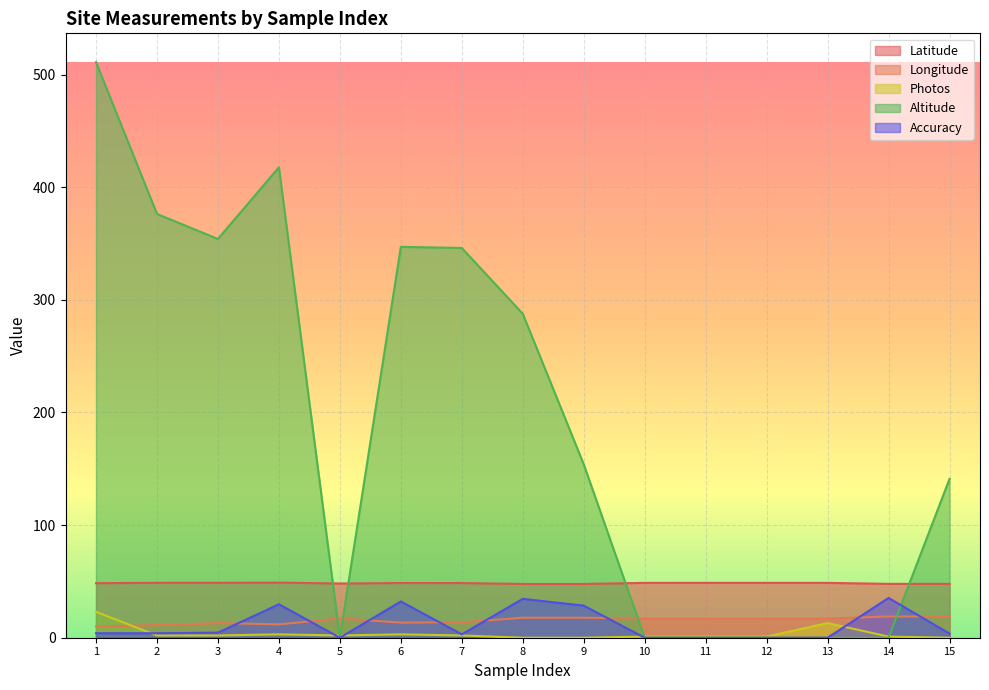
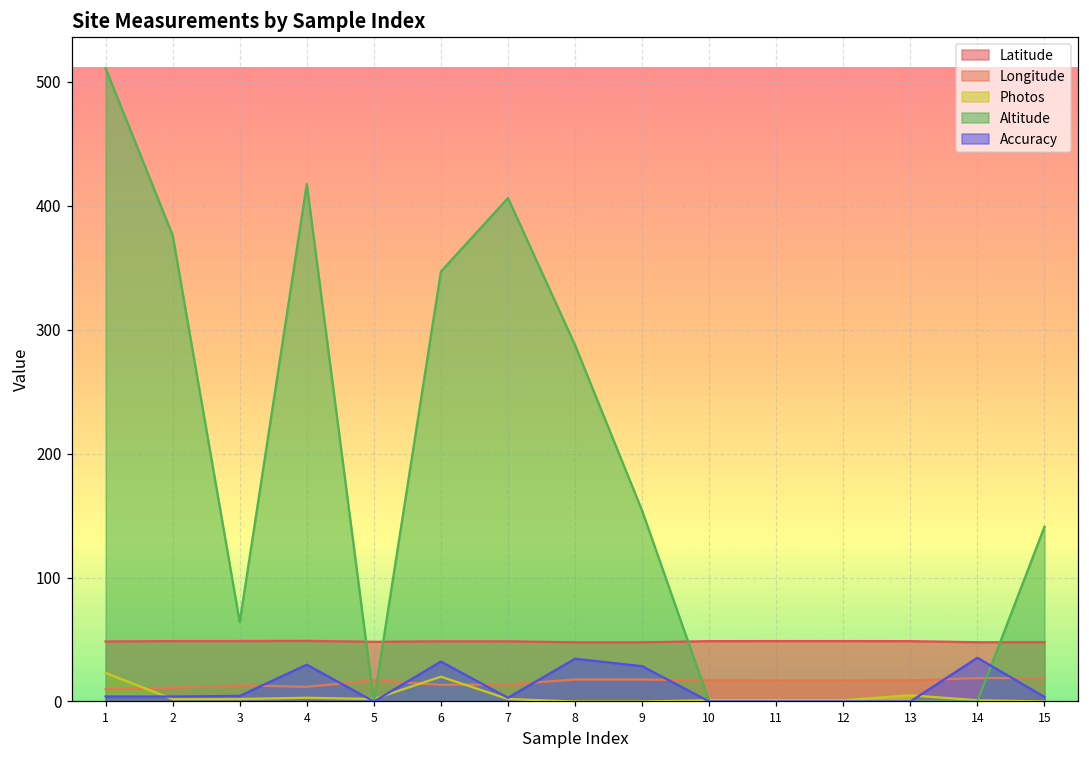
Altitude, 3: 354 -> 64
Photos, 6: 3 -> 20
Altitude, 7: 346 -> 406
Photos, 13: 13 -> 5
